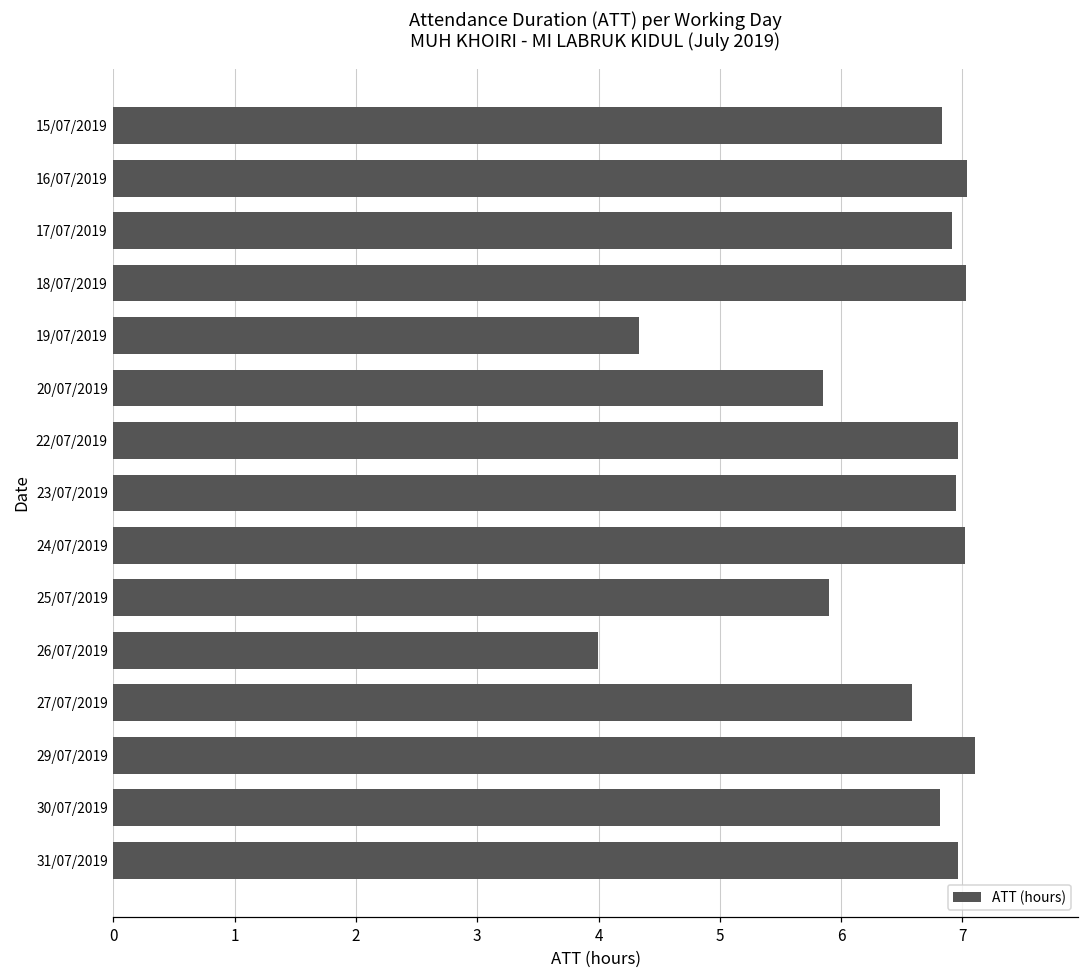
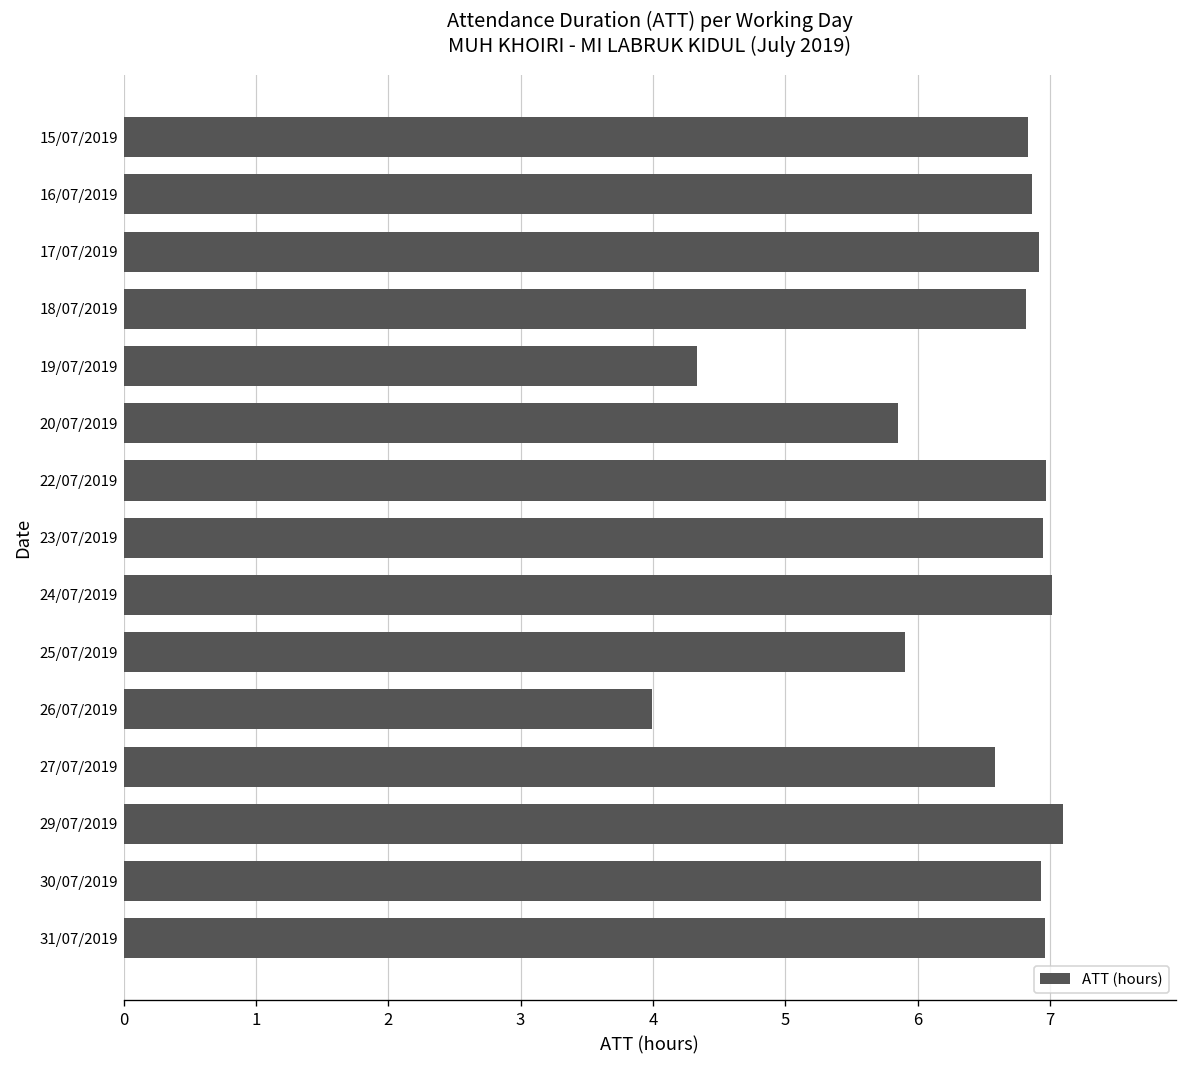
16/07/2019: 7.03 -> 6.87
18/07/2019: 7.03 -> 6.82
30/07/2019: 6.82 -> 6.93
